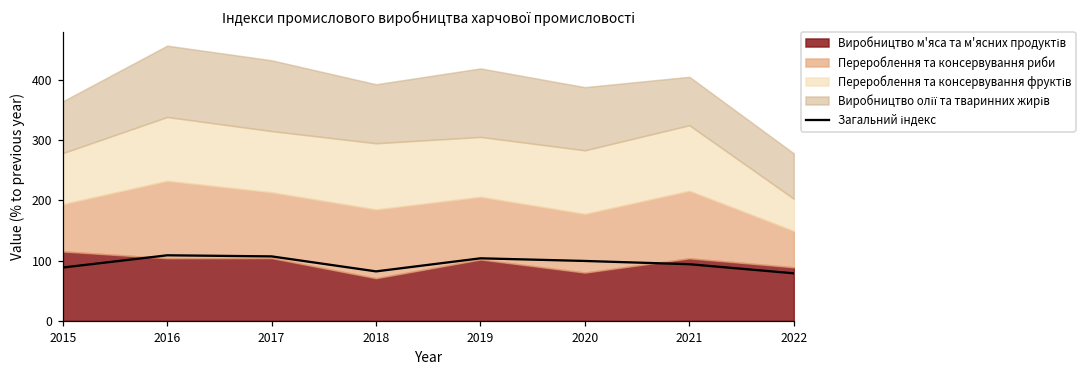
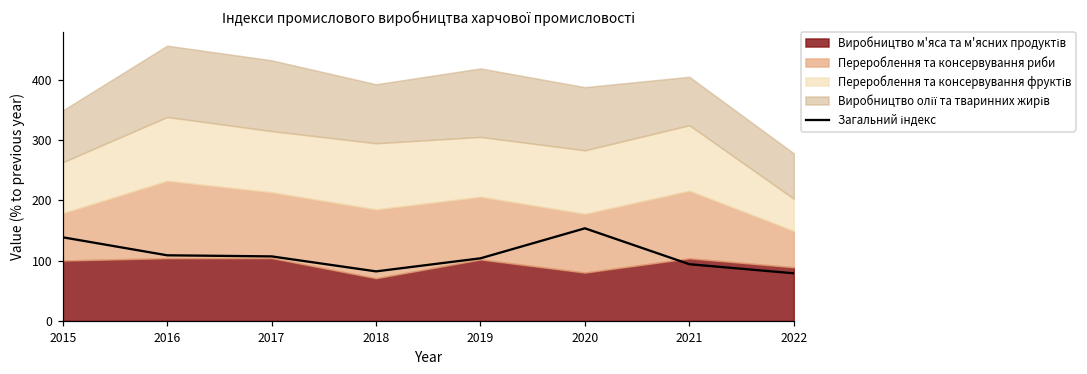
Загальний індекс, 2015: 90 -> 140
Виробництво м'яса та м'ясних продуктів, 2015: 120 -> 100
Загальний індекс, 2020: 100 -> 150
